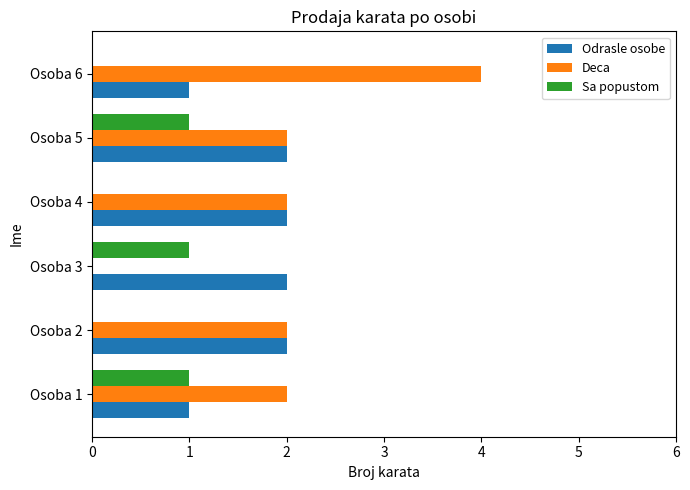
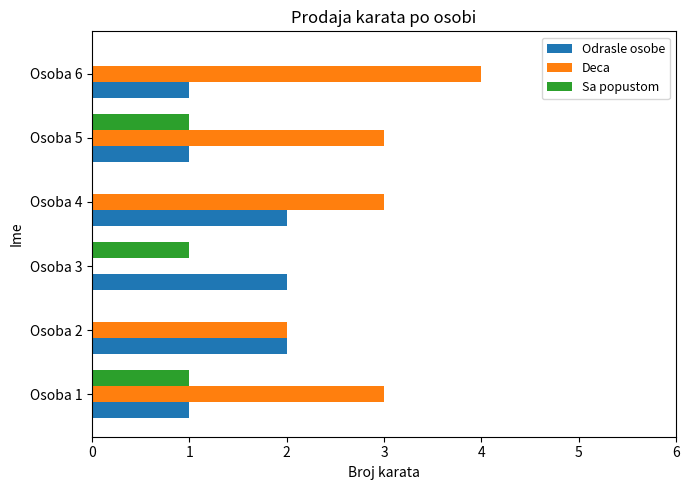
Deca, Osoba 5: 2 -> 3
Odrasle osobe, Osoba 5: 2 -> 1
Deca, Osoba 4: 2 -> 3
Deca, Osoba 1: 2 -> 3
